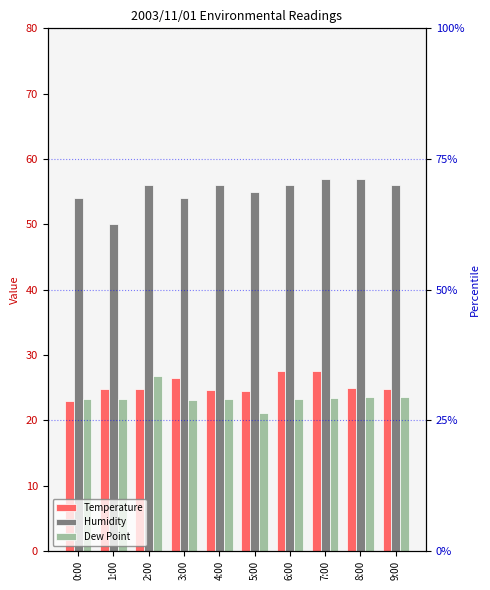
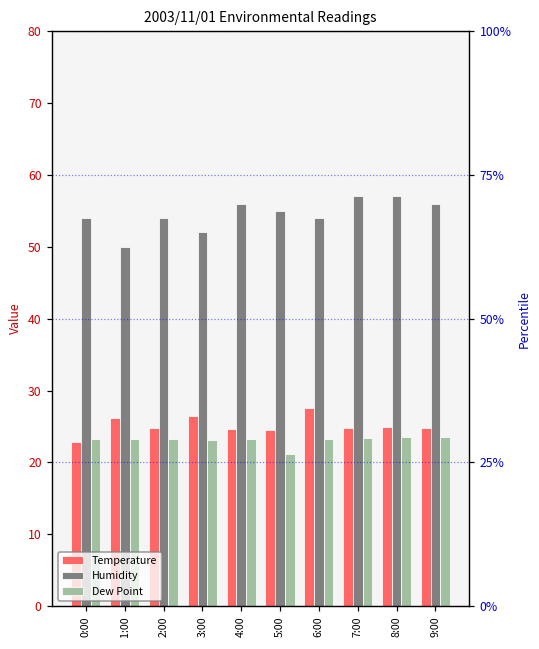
Temperature, 1:00: 25 -> 26
Humidity, 2:00: 56 -> 54
Dew Point, 2:00: 27 -> 23
Humidity, 3:00: 54 -> 52
Humidity, 6:00: 56 -> 54
Temperature, 7:00: 28 -> 25
